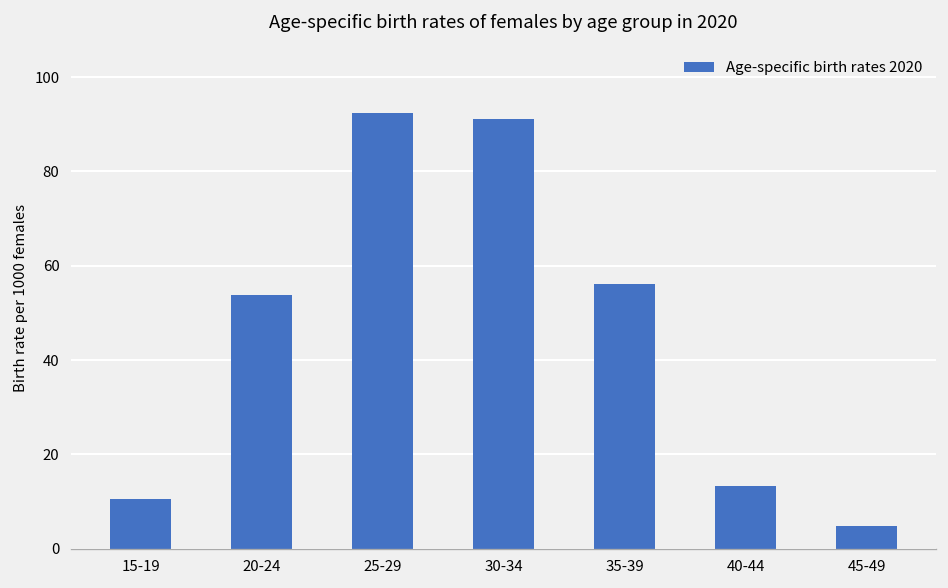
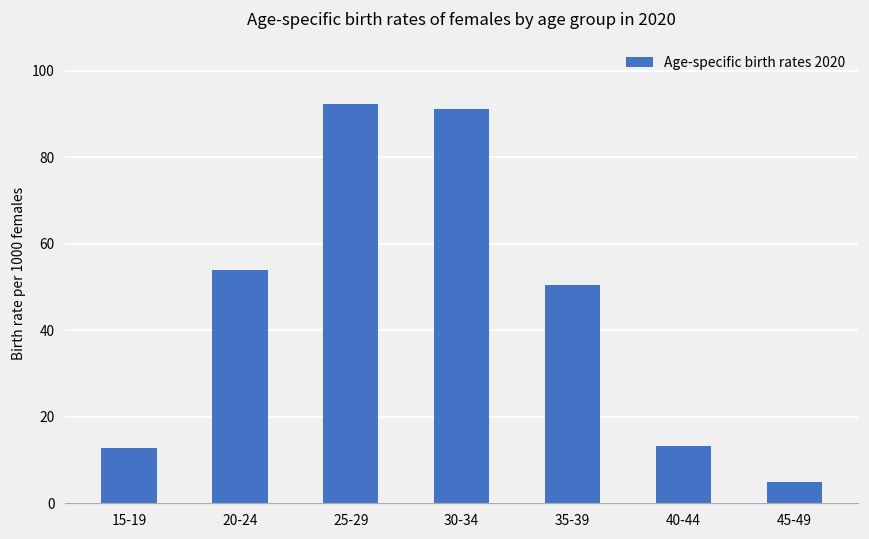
15-19: 11 -> 13
35-39: 56 -> 50
